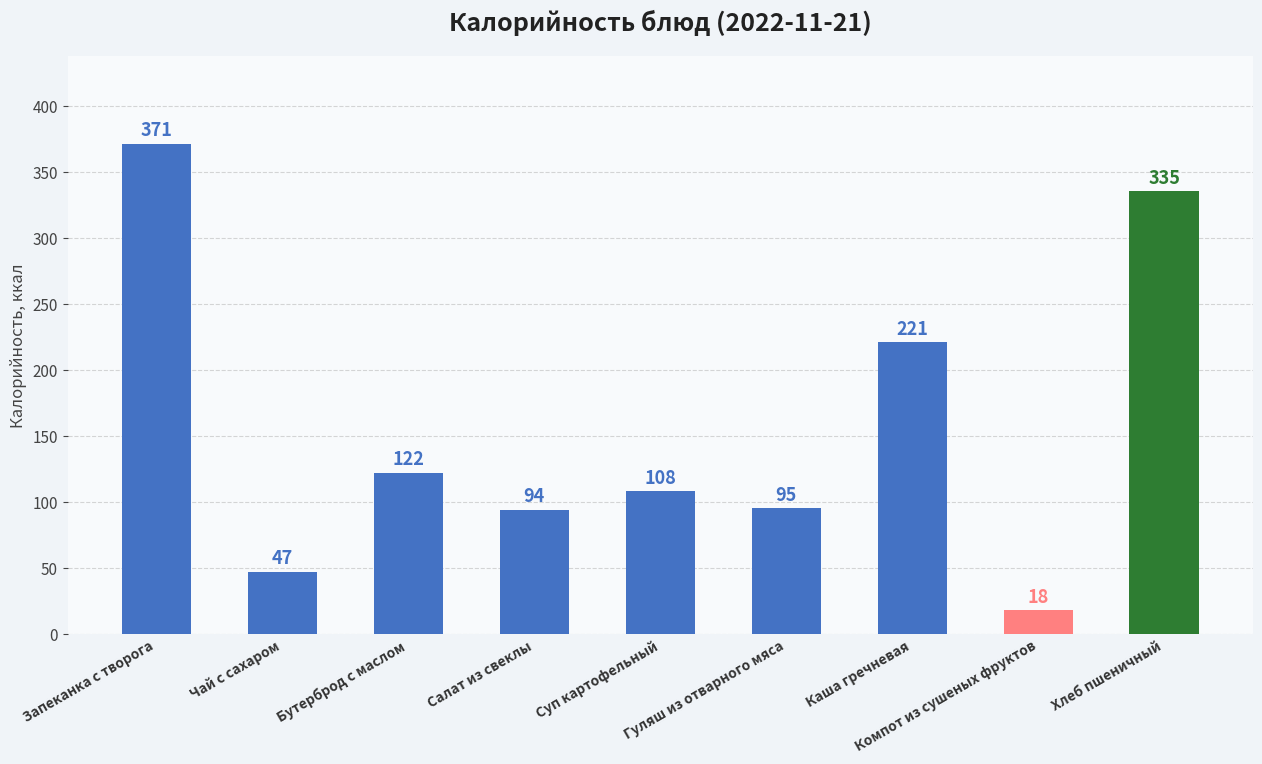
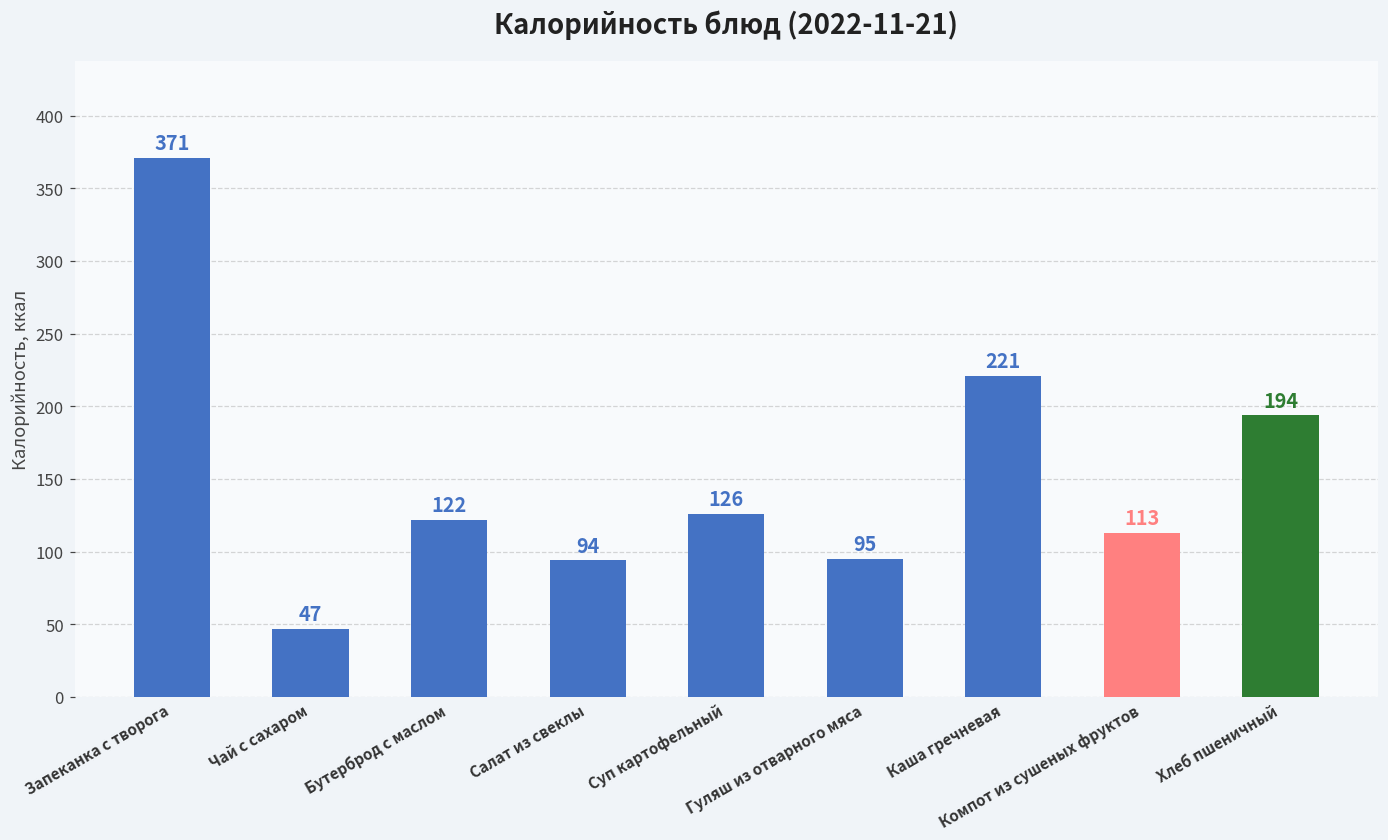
Суп картофельный: 108 -> 126
Компот из сушеных фруктов: 18 -> 113
Хлеб пшеничный: 335 -> 194
